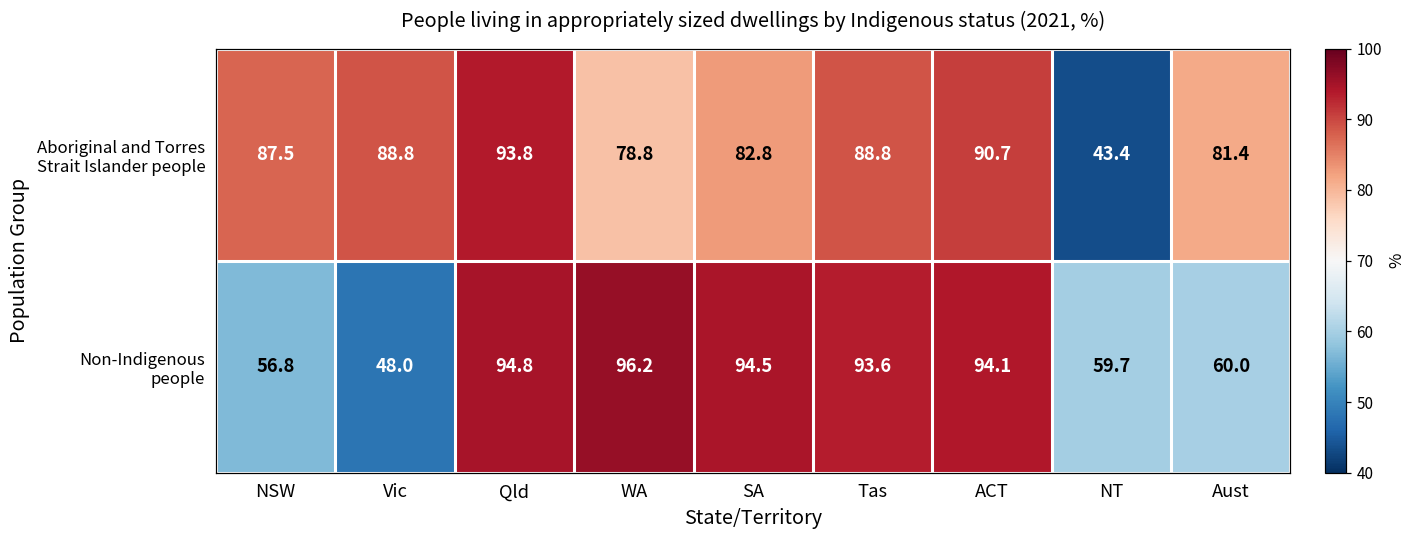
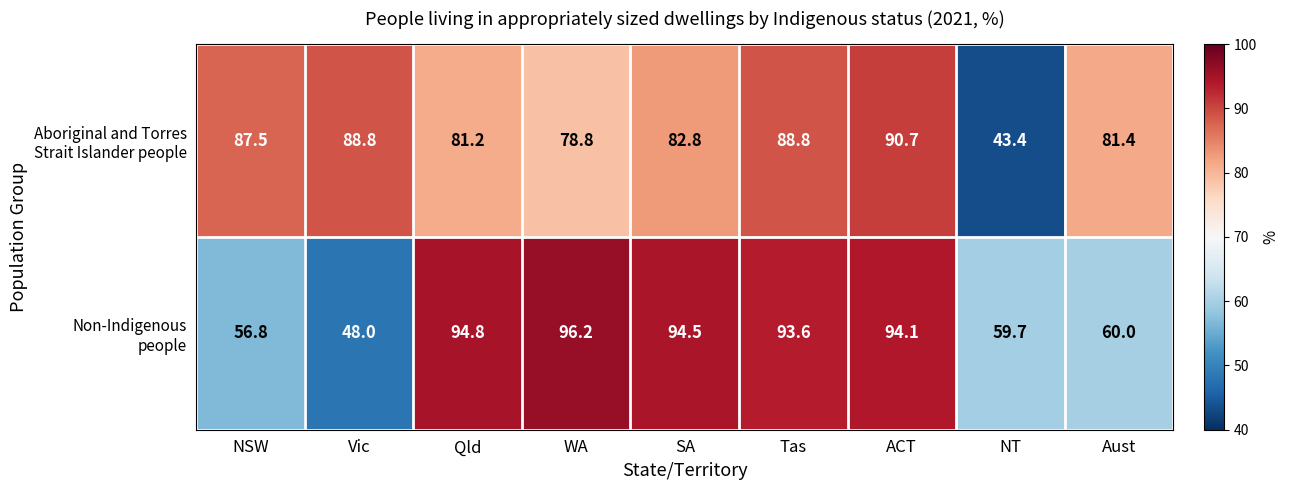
Aboriginal and Torres Strait Islander people, Qld: 93.8 -> 81.2
